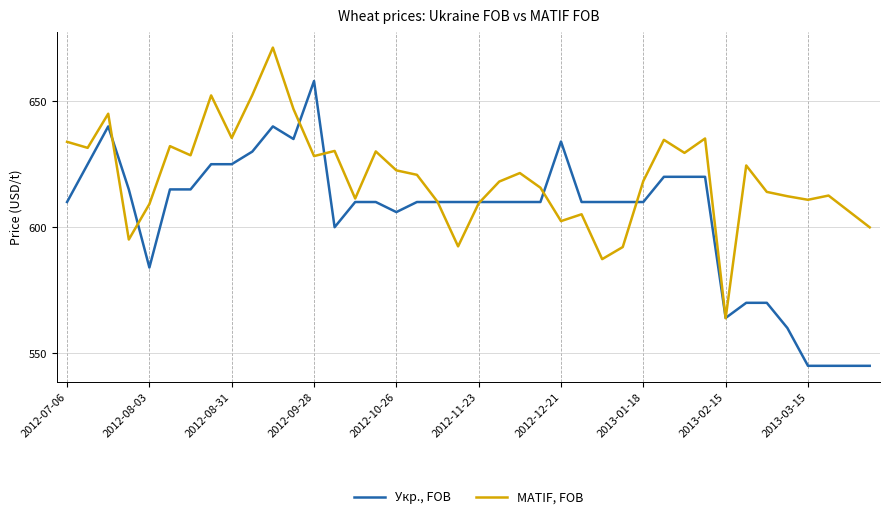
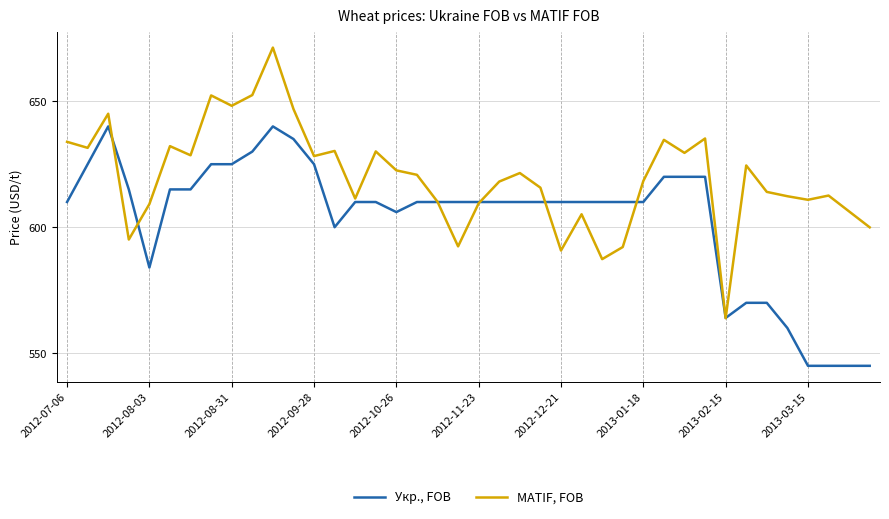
MATIF, FOB, 2012-08-31: 635 -> 648
Укр., FOB, 2012-09-28: 658 -> 625
Укр., FOB, 2012-12-21: 634 -> 610
MATIF, FOB, 2012-12-21: 602 -> 591
